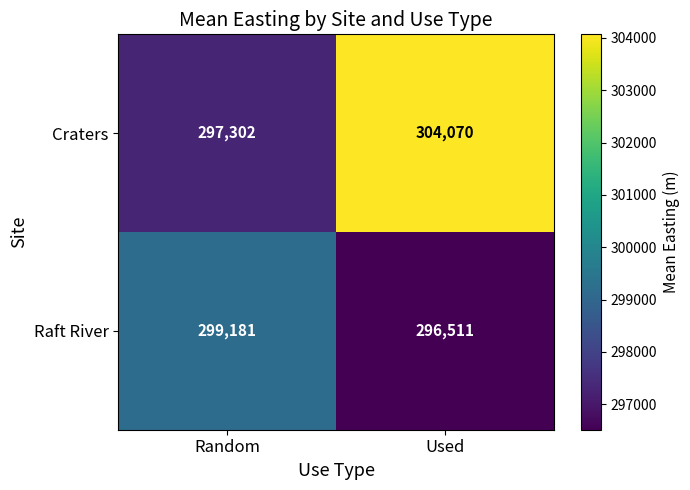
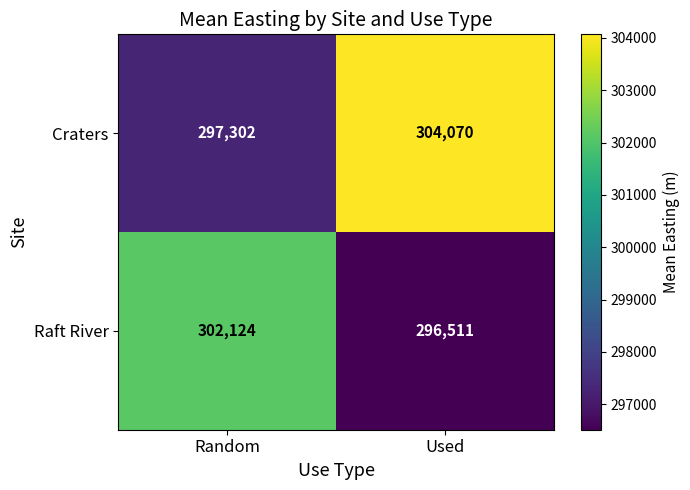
Raft River, Random: 299,181 -> 302,124
